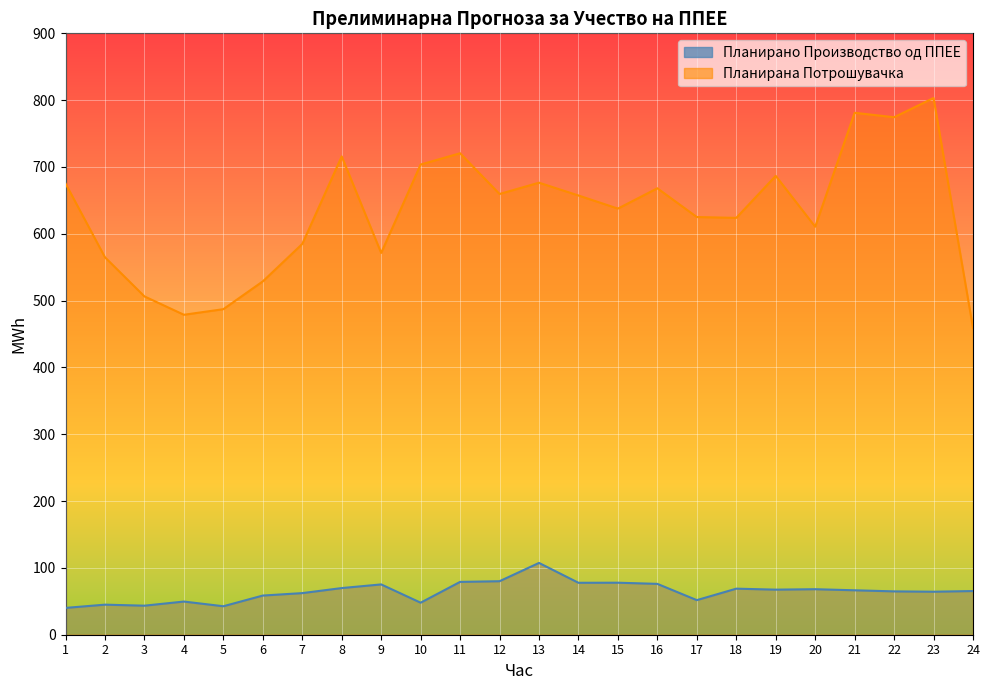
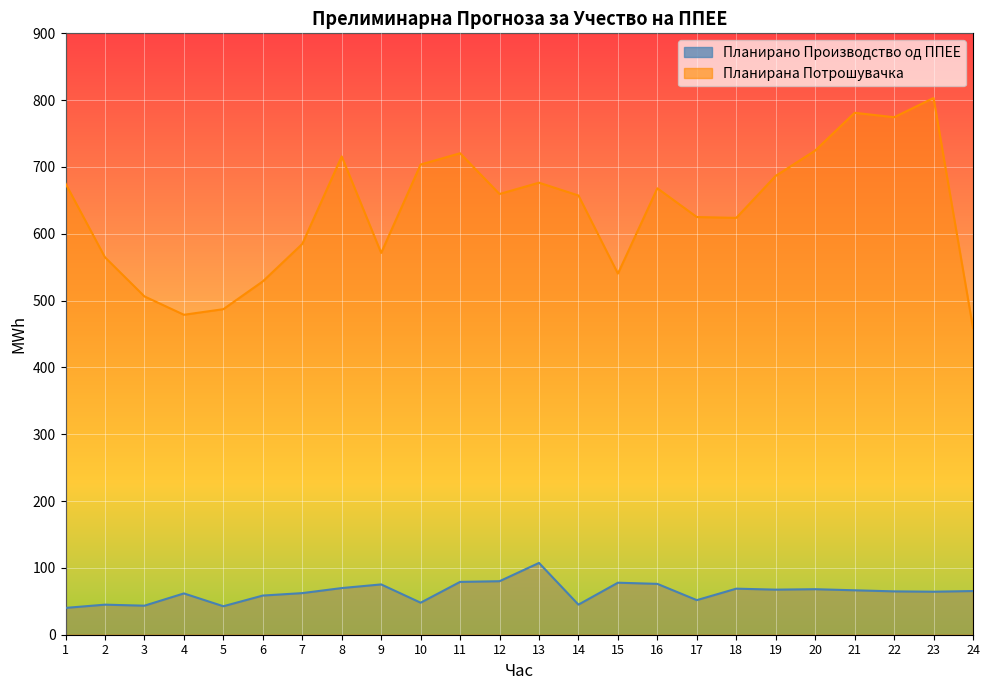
Планирано Производство од ППЕЕ, 4: 50 -> 60
Планирано Производство од ППЕЕ, 14: 80 -> 50
Планирана Потрошувачка, 15: 640 -> 540
Планирана Потрошувачка, 20: 610 -> 720
